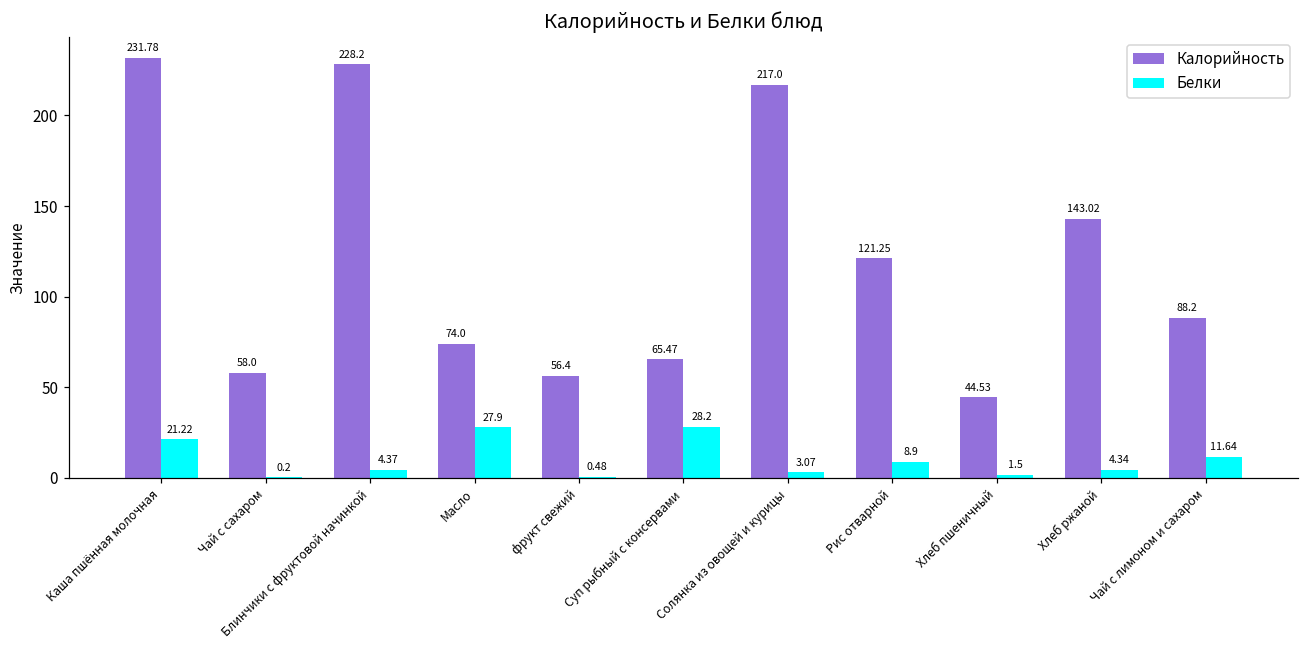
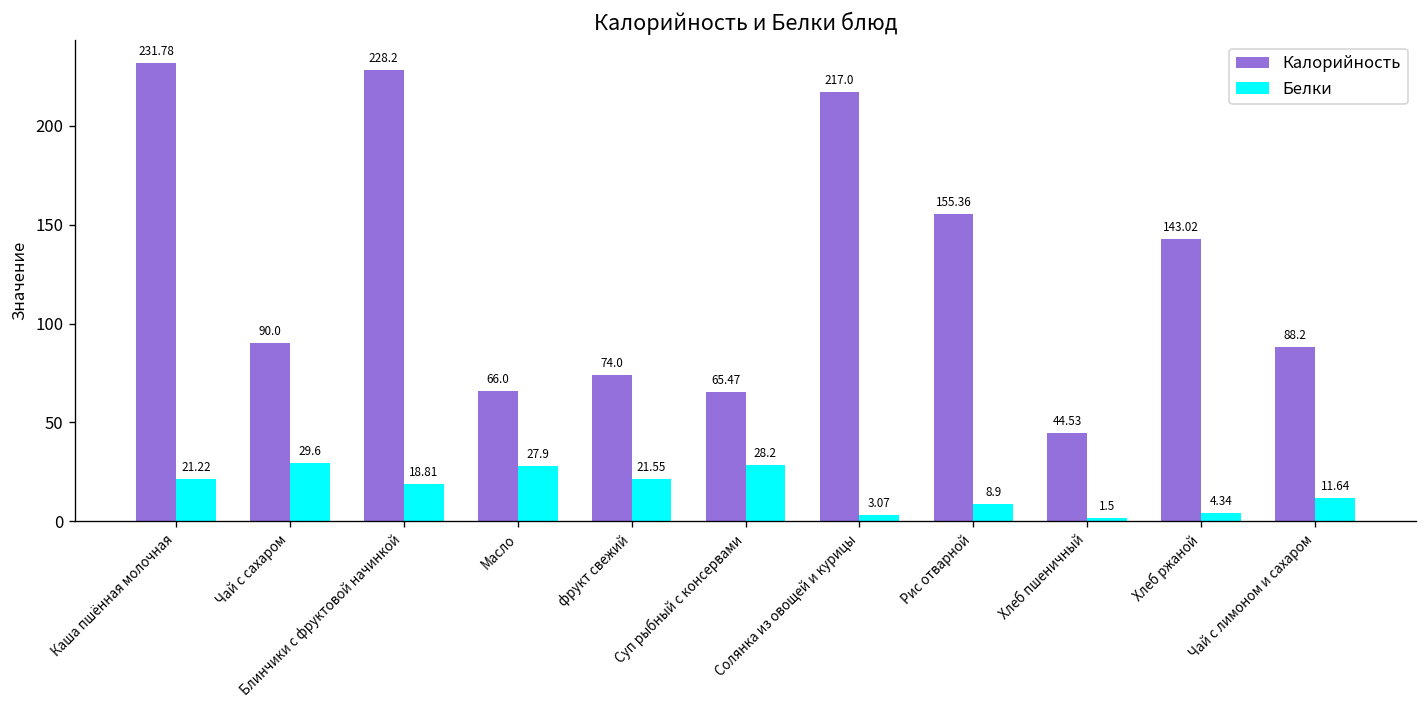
Калорийность, Чай с сахаром: 58.0 -> 90.0
Белки, Чай с сахаром: 0.2 -> 29.6
Белки, Блинчики с фруктовой начинкой: 4.37 -> 18.81
Калорийность, Масло: 74.0 -> 66.0
Калорийность, фрукт свежий: 56.4 -> 74.0
Белки, фрукт свежий: 0.48 -> 21.55
Калорийность, Рис отварной: 121.25 -> 155.36
